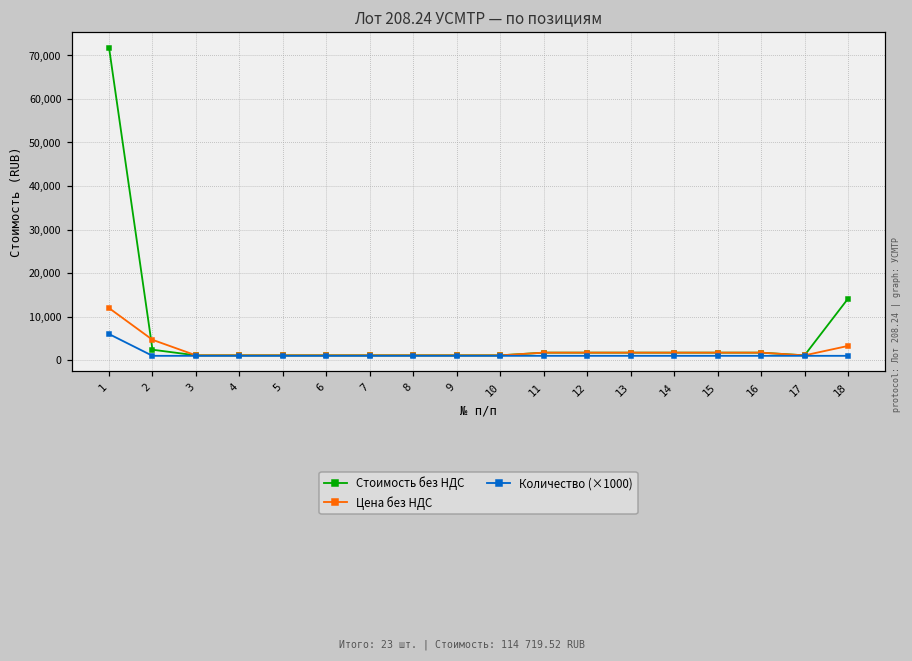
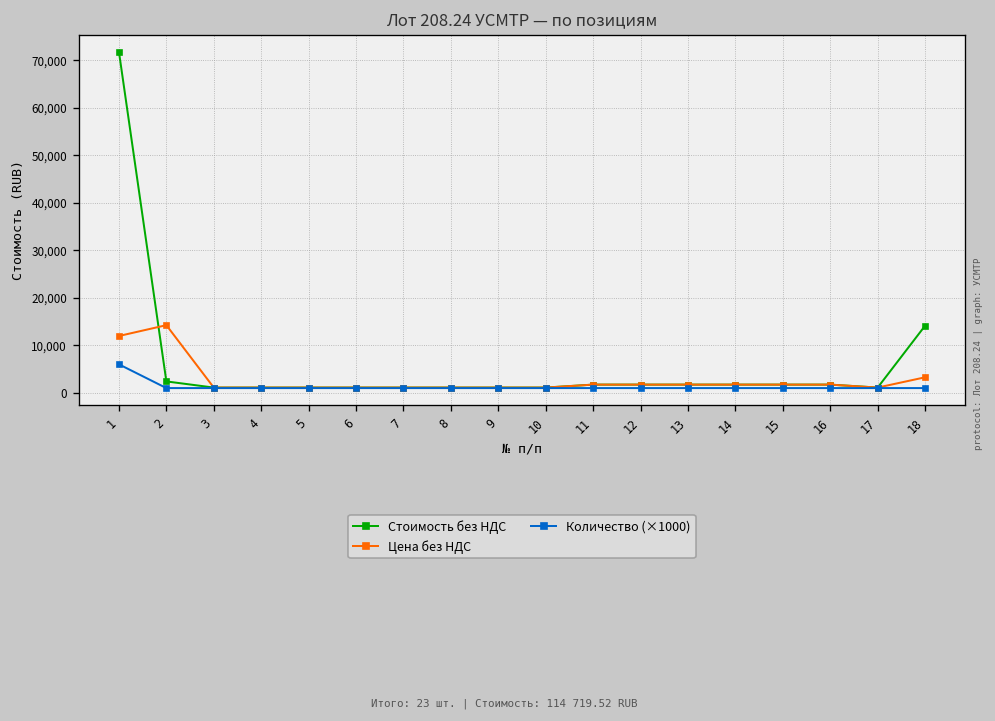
Цена без НДС, 2: 5,000 -> 14,000
